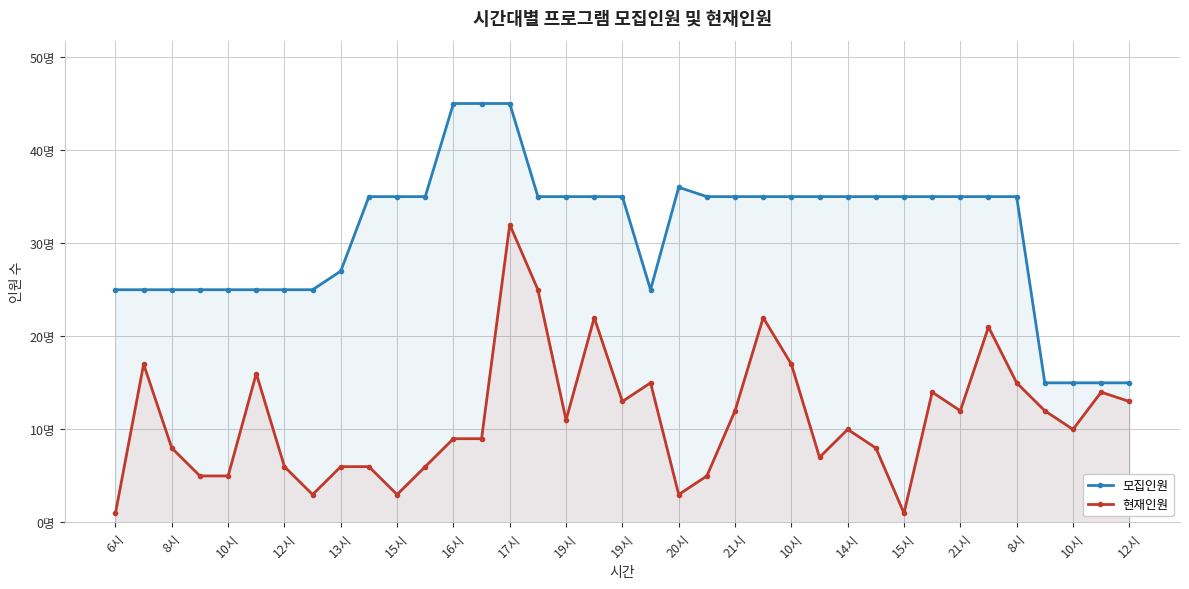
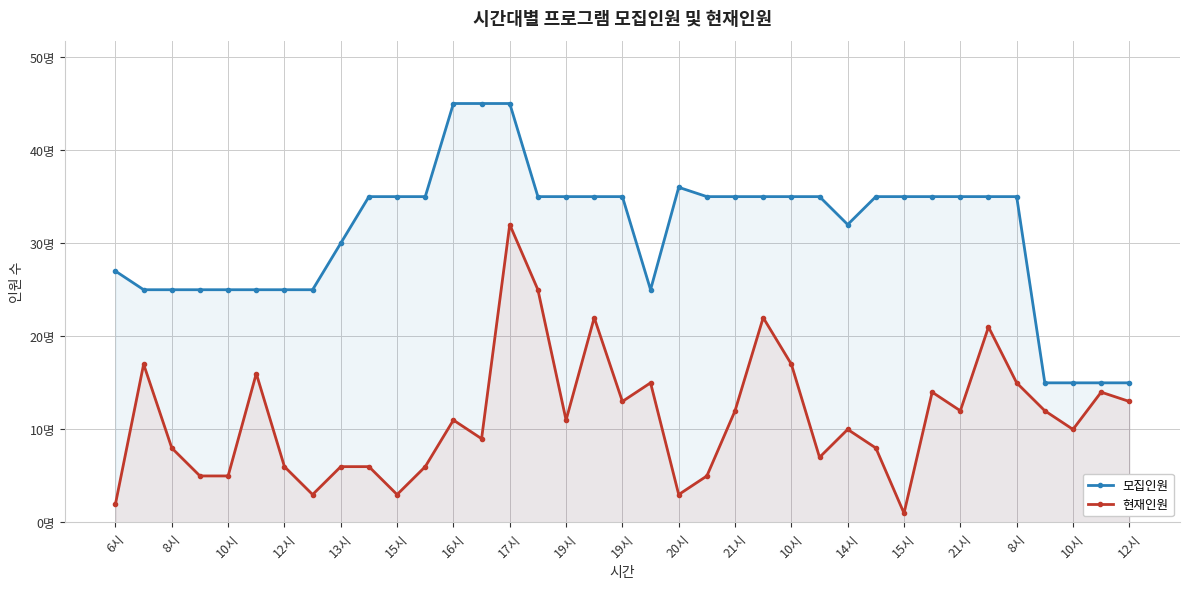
모집인원, 6시: 25명 -> 27명
현재인원, 6시: 1명 -> 2명
모집인원, 13시: 27명 -> 30명
현재인원, 16시: 9명 -> 11명
모집인원, 14시: 35명 -> 32명
